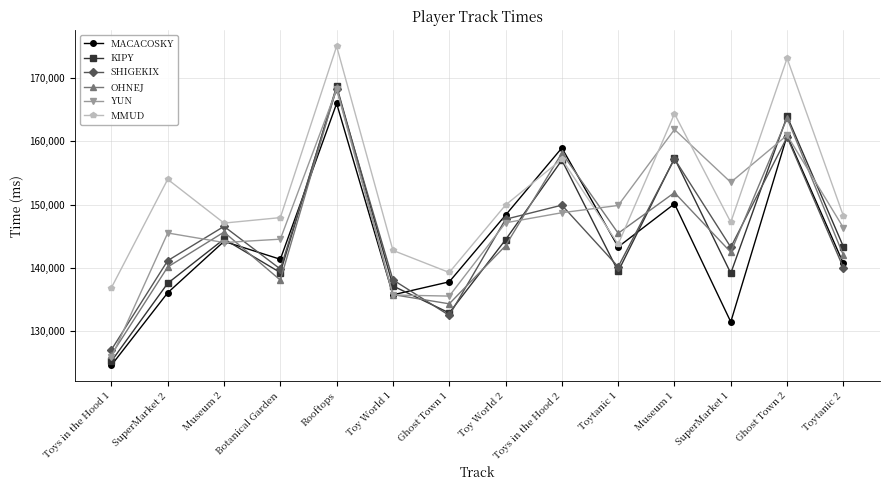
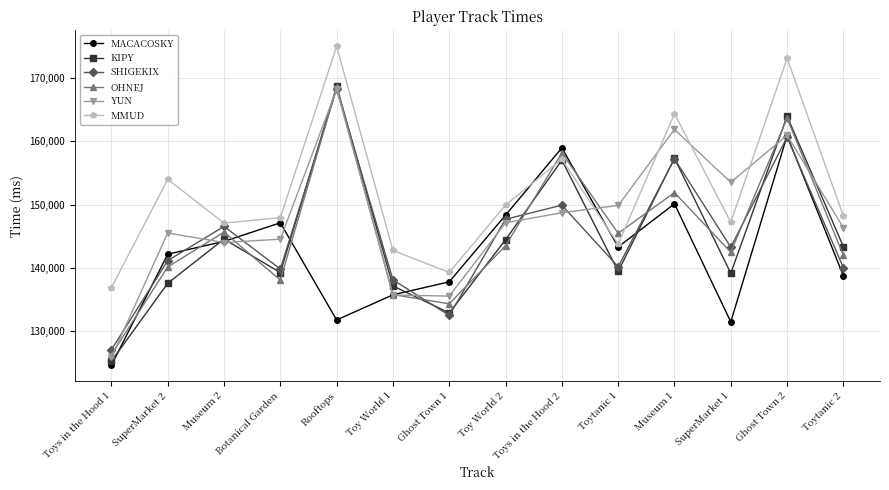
MACACOSKY, SuperMarket 2: 136,000 -> 142,000
MACACOSKY, Botanical Garden: 141,000 -> 147,000
MACACOSKY, Rooftops: 166,000 -> 132,000
MACACOSKY, Toytanic 2: 141,000 -> 139,000
